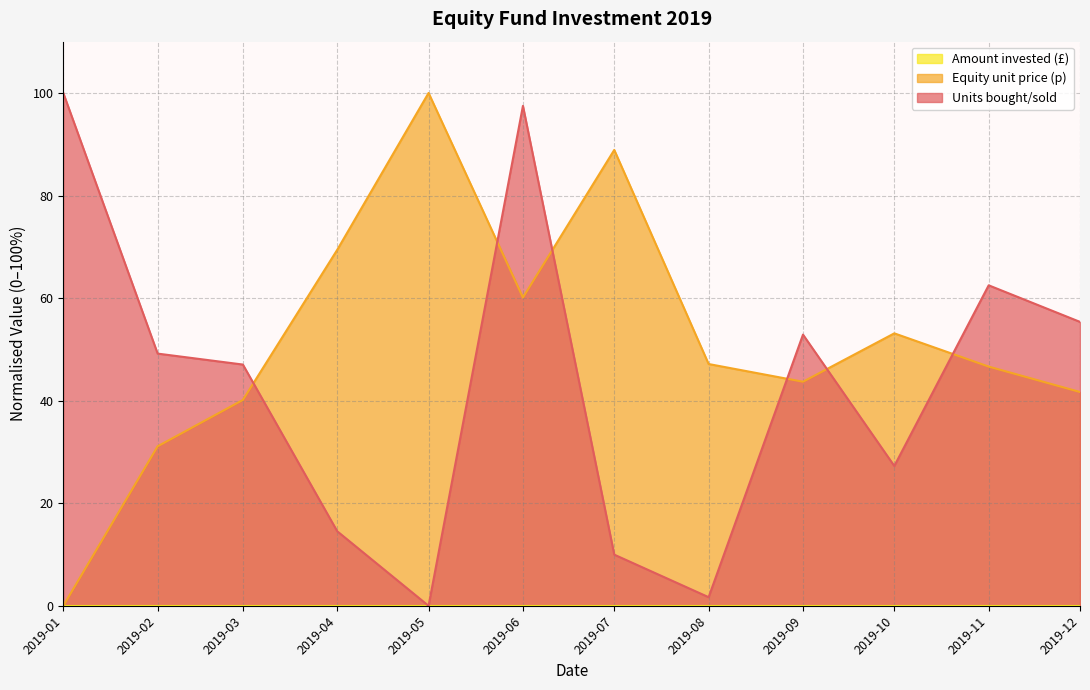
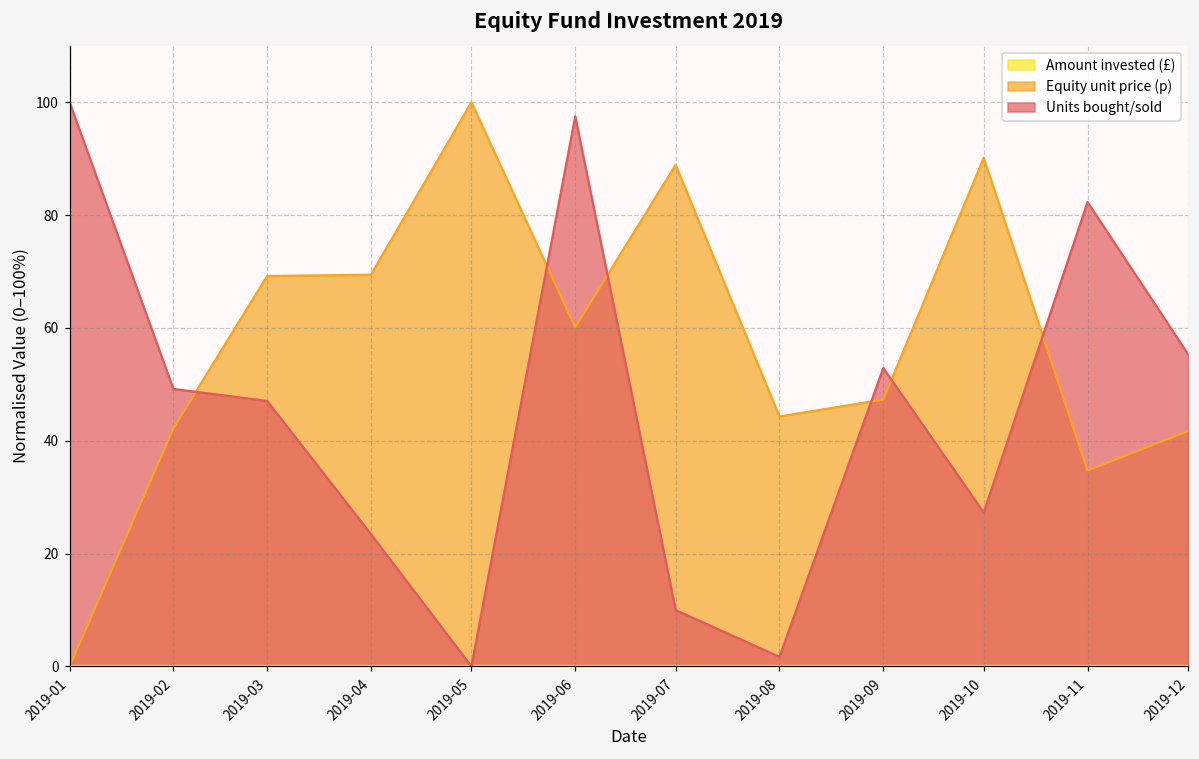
Equity unit price (p), 2019-02: 31 -> 42
Equity unit price (p), 2019-03: 40 -> 69
Units bought/sold, 2019-04: 15 -> 23
Equity unit price (p), 2019-08: 47 -> 44
Equity unit price (p), 2019-09: 44 -> 47
Equity unit price (p), 2019-10: 53 -> 90
Equity unit price (p), 2019-11: 47 -> 35
Units bought/sold, 2019-11: 62 -> 82
